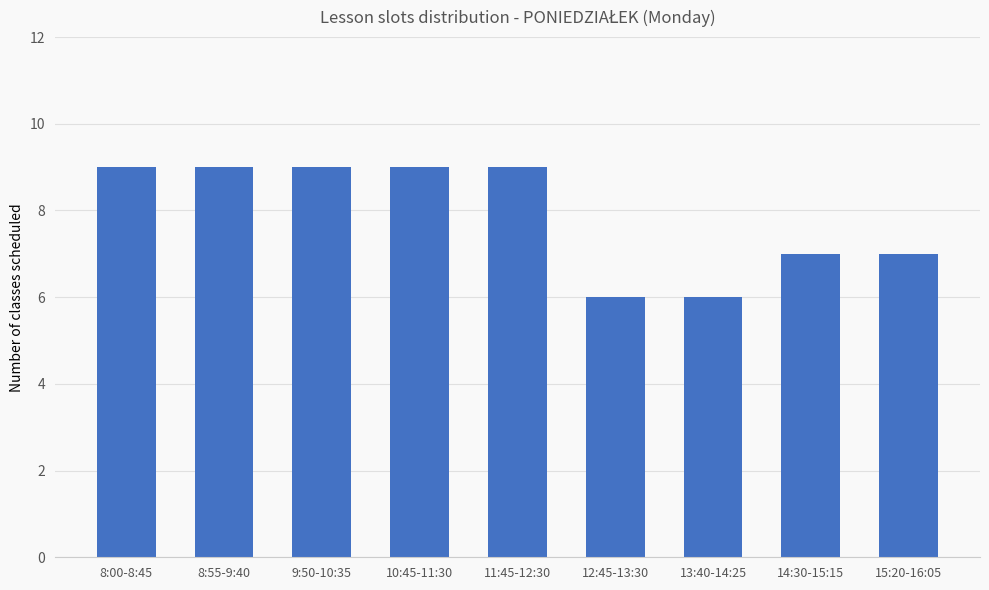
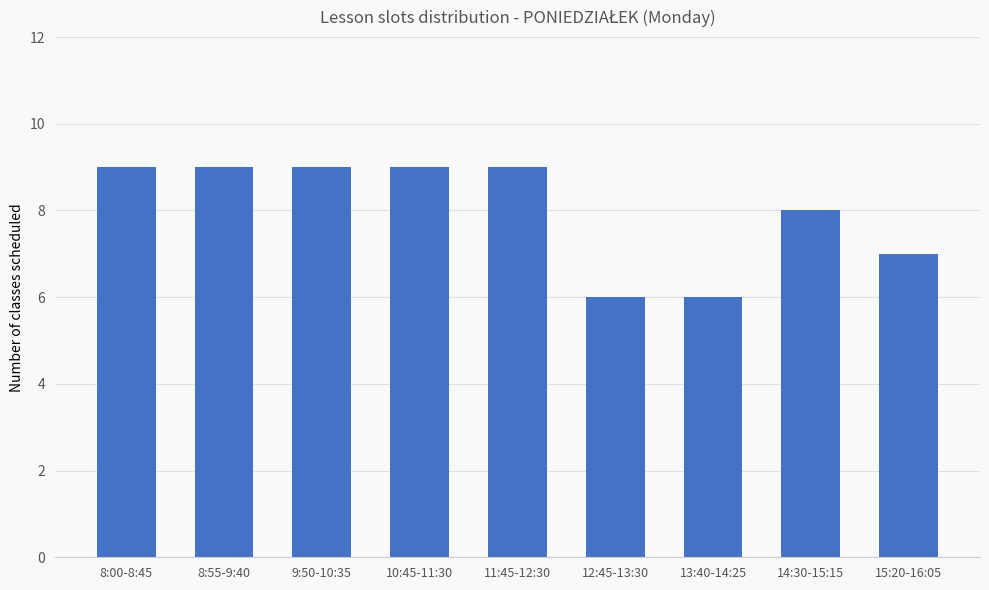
14:30-15:15: 7 -> 8
